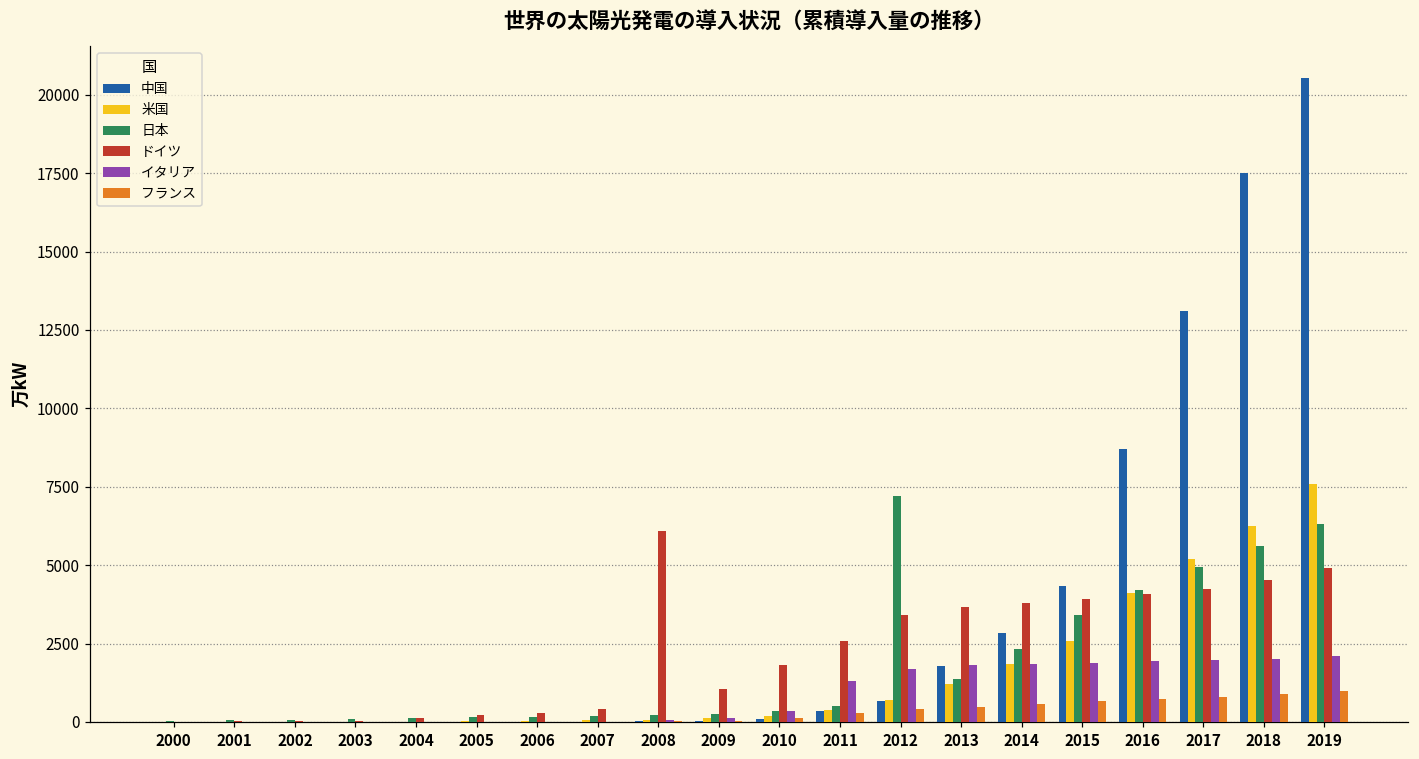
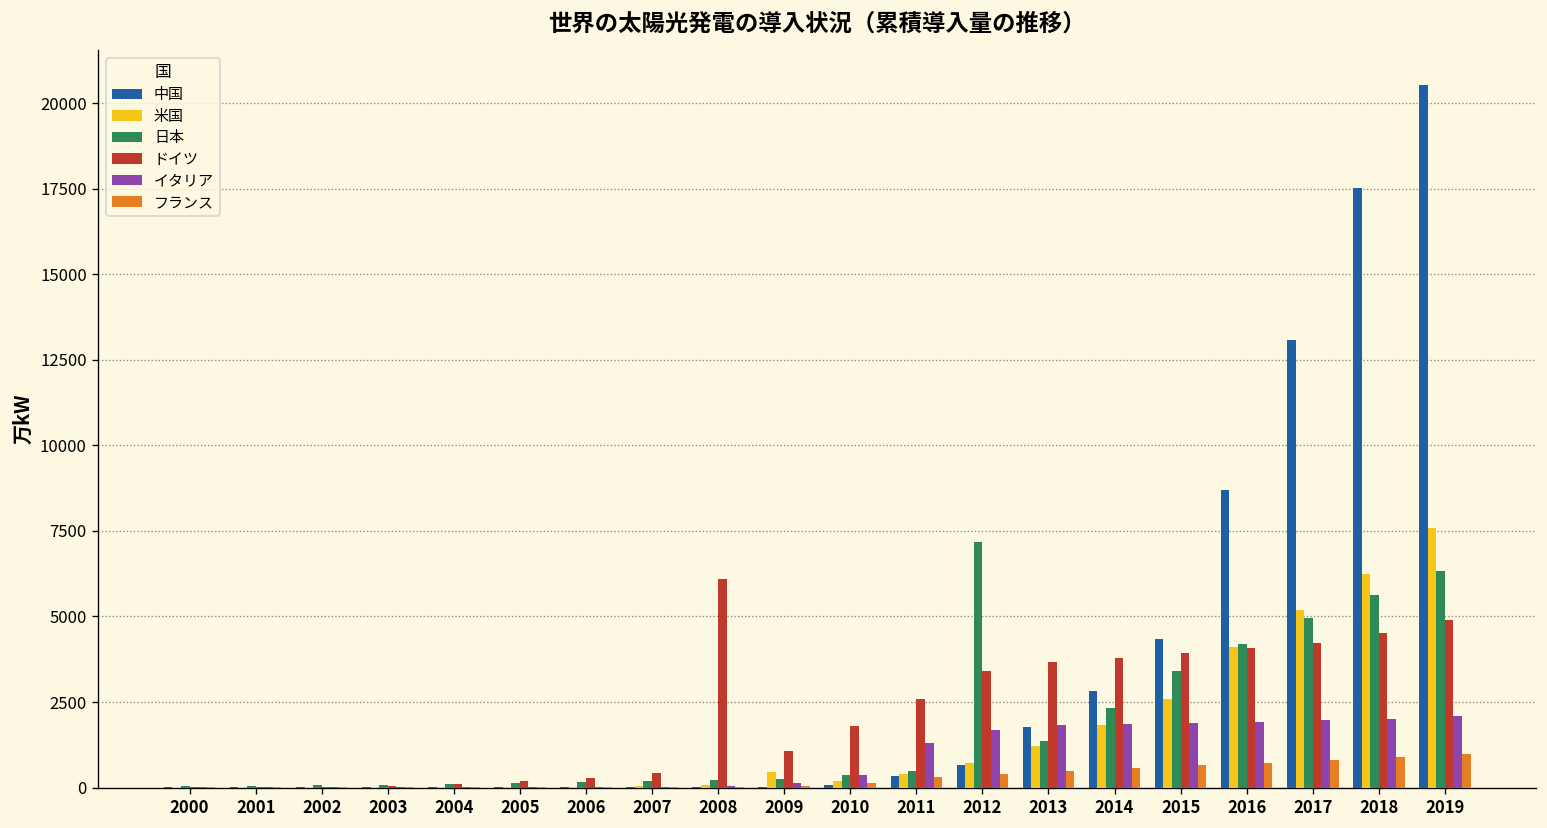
米国, 2009: 100 -> 500
